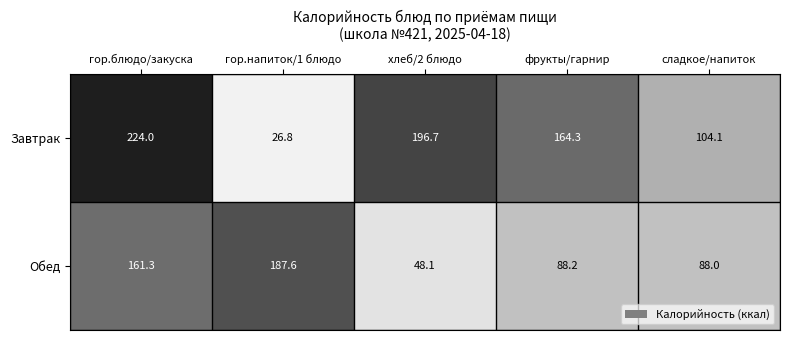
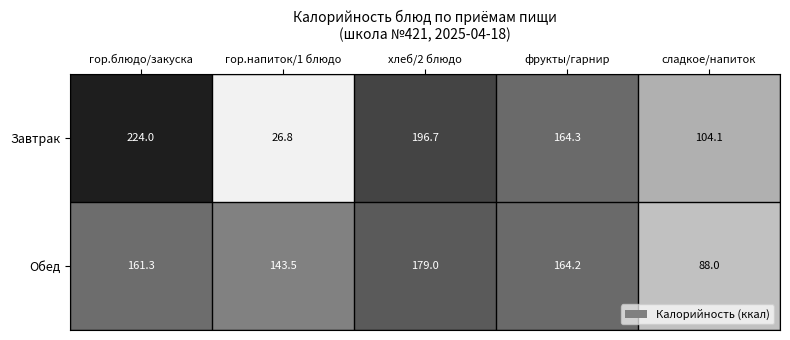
Обед, гор.напиток/1 блюдо: 187.6 -> 143.5
Обед, хлеб/2 блюдо: 48.1 -> 179.0
Обед, фрукты/гарнир: 88.2 -> 164.2
